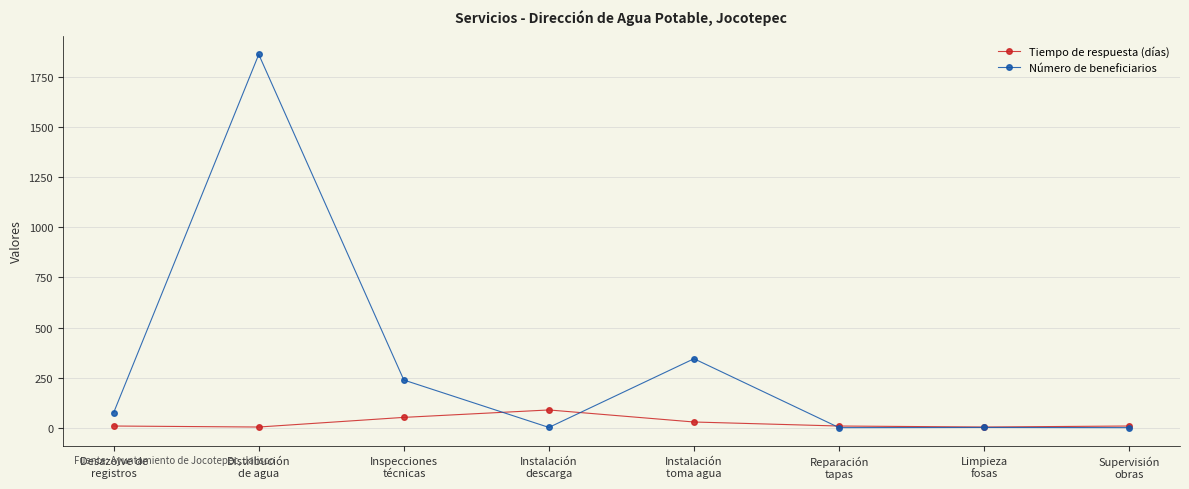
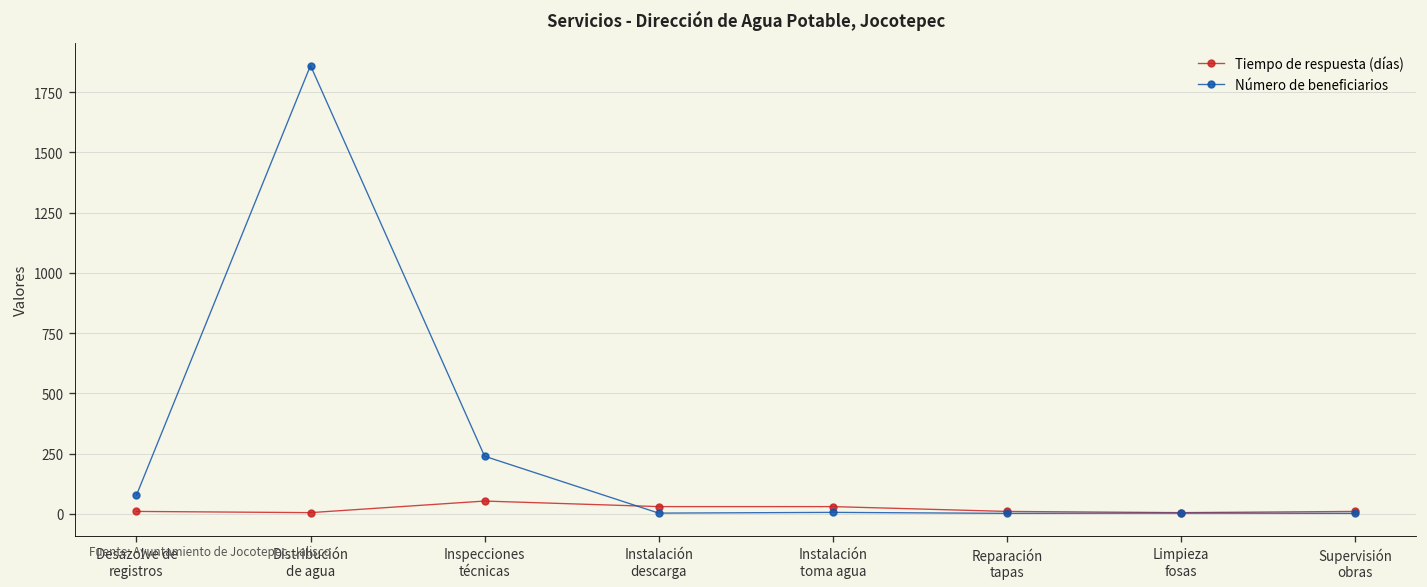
Tiempo de respuesta (días), Instalación descarga: 90 -> 30
Número de beneficiarios, Instalación toma agua: 350 -> 10
